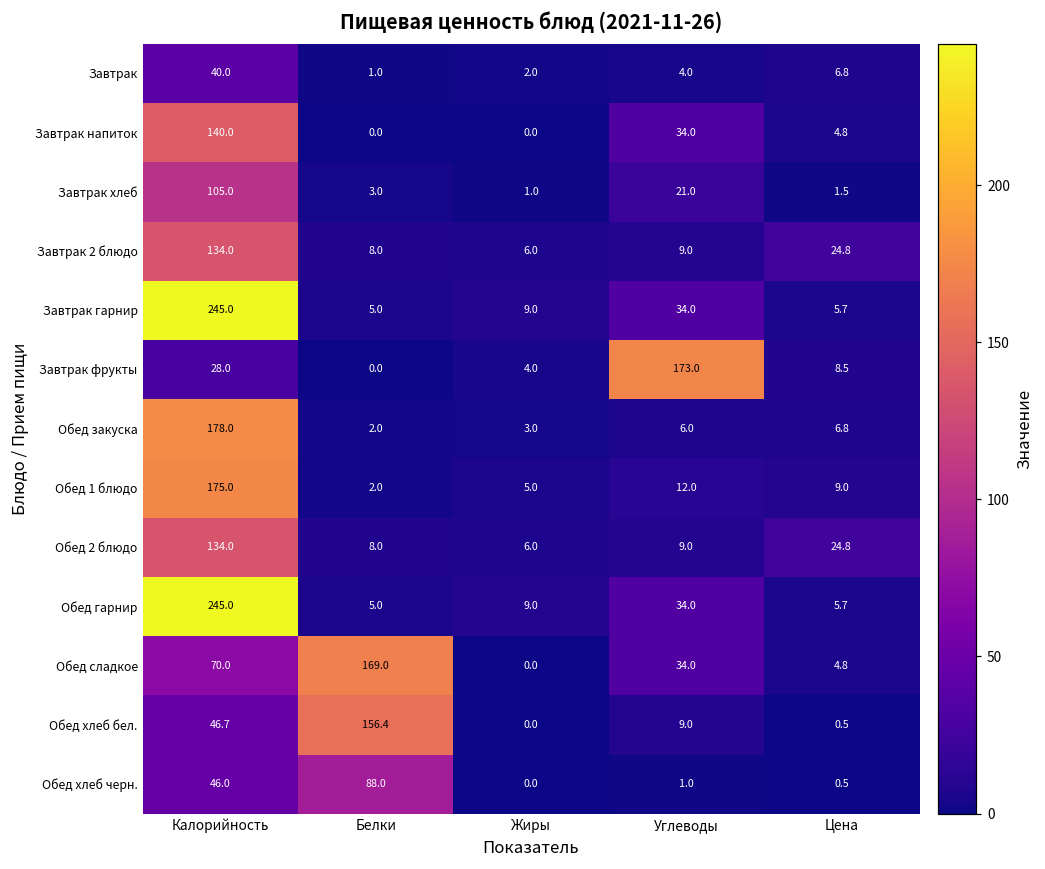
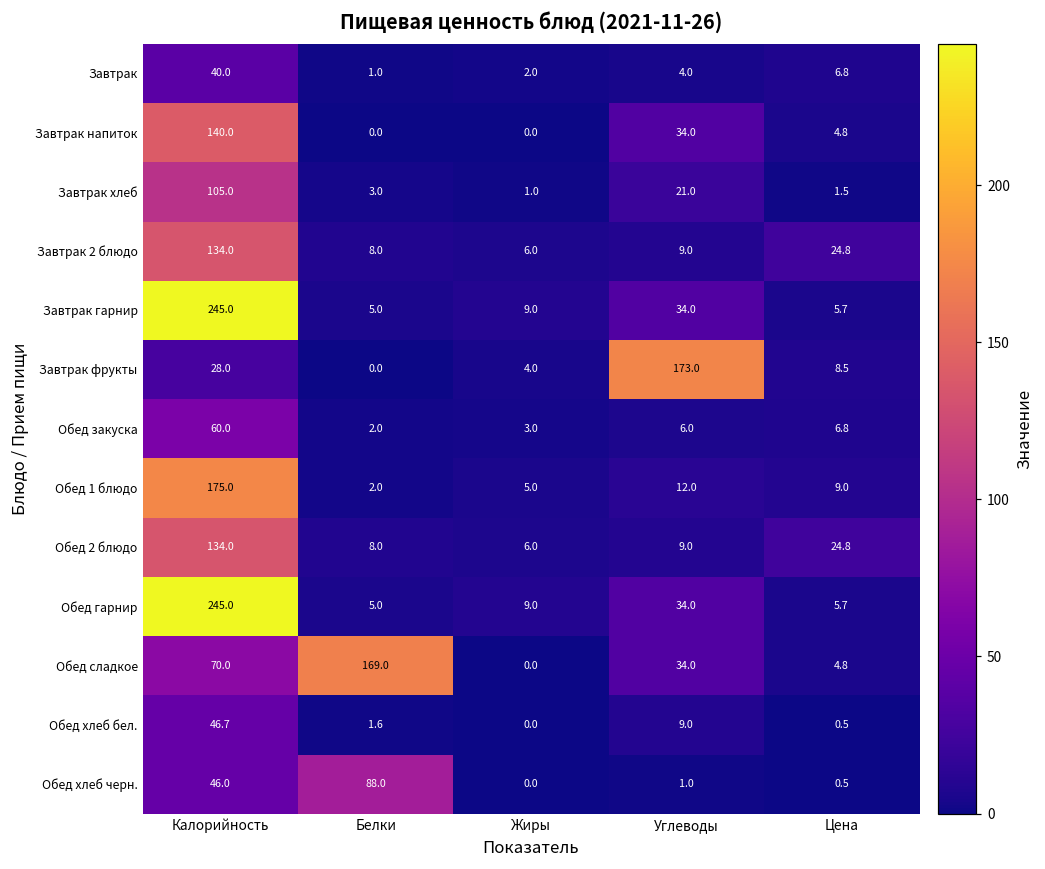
Обед закуска, Калорийность: 178.0 -> 60.0
Обед хлеб бел., Белки: 156.4 -> 1.6
